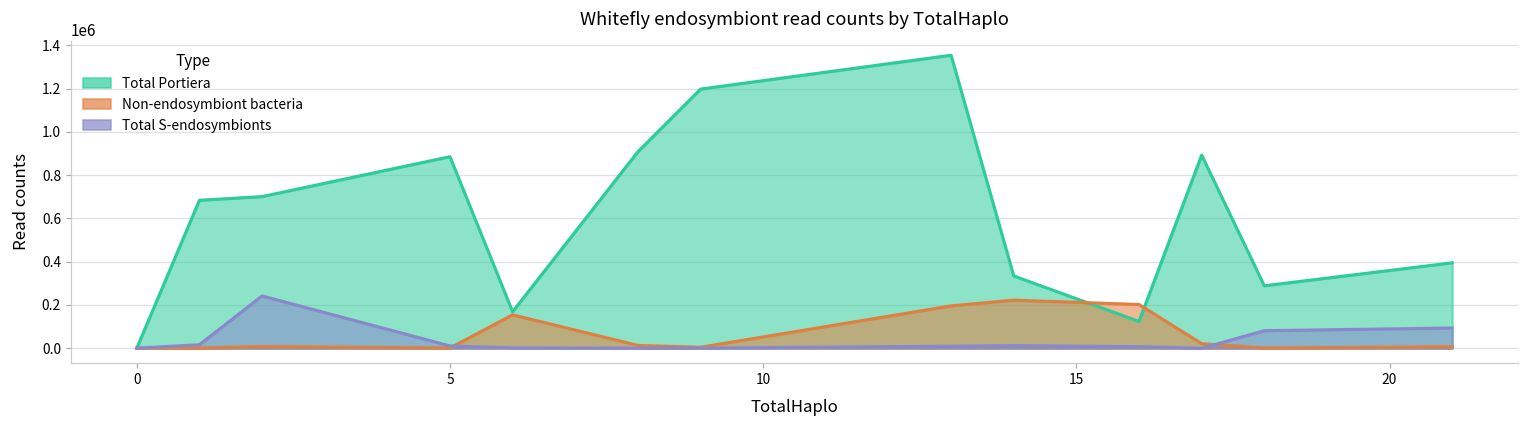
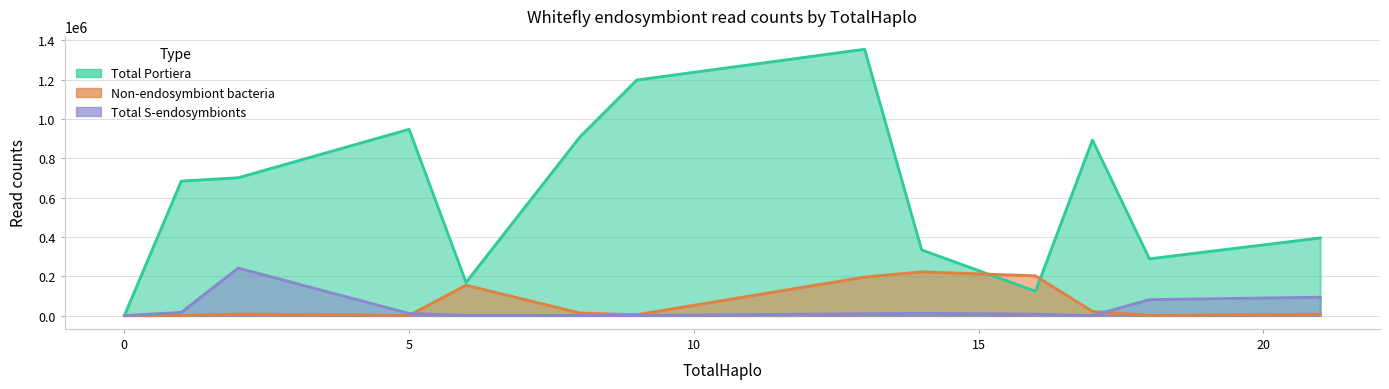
Total Portiera, 5: 890000 -> 950000
